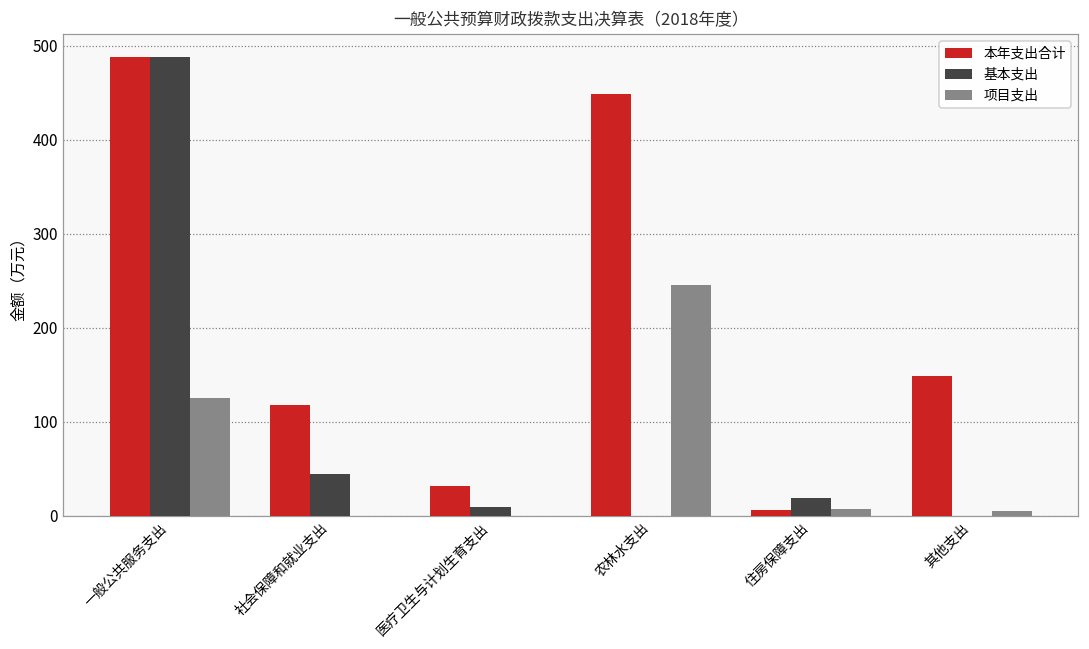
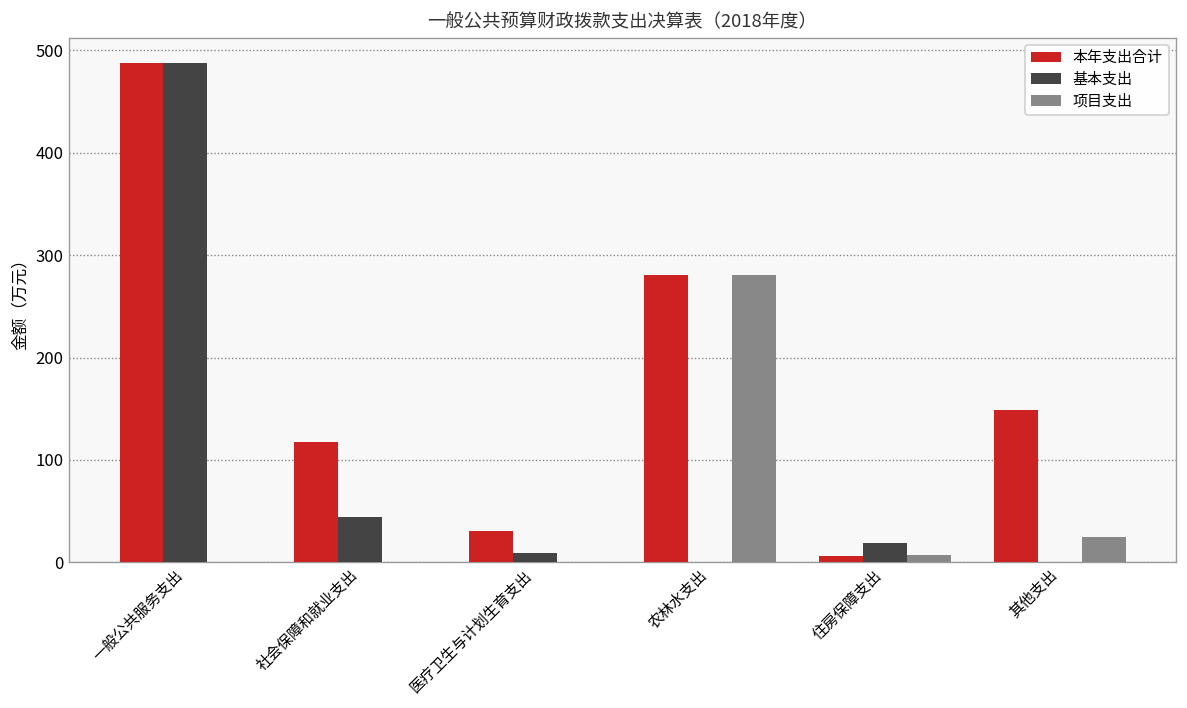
项目支出, 一般公共服务支出: 130 -> 0
本年支出合计, 农林水支出: 450 -> 280
项目支出, 农林水支出: 250 -> 280
项目支出, 其他支出: 10 -> 20
